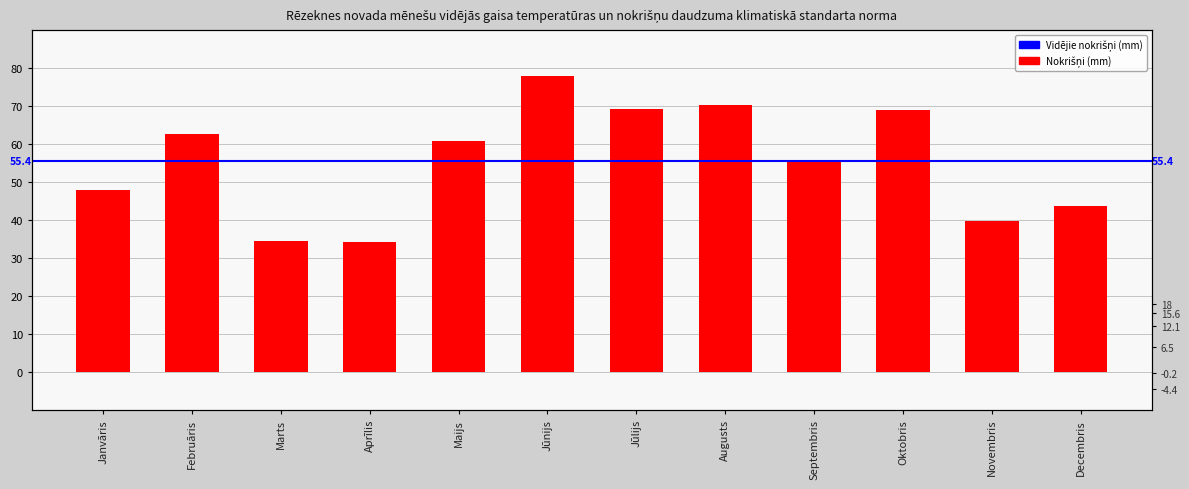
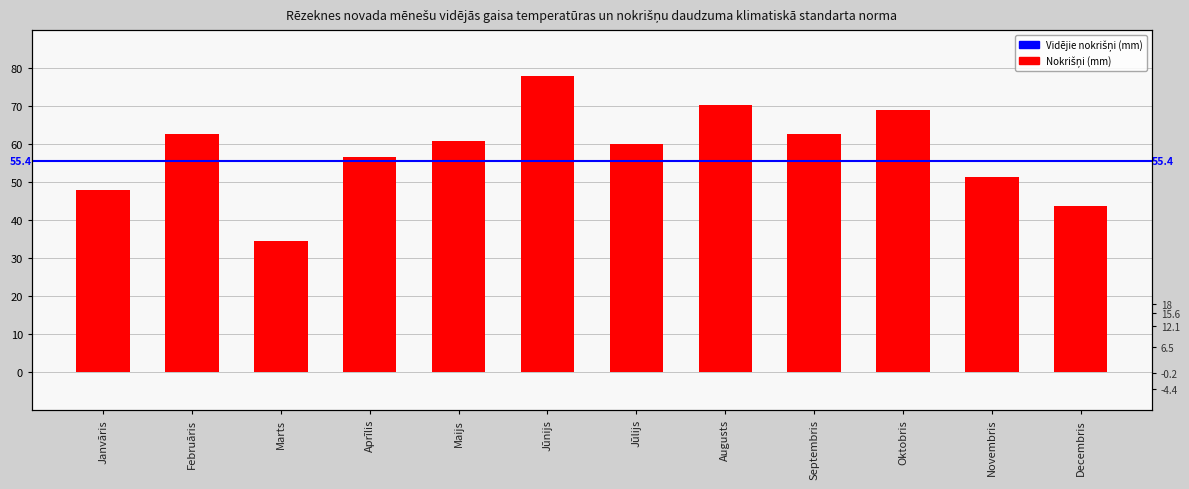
Aprīlis: 34 -> 57
Jūlijs: 69 -> 60
Septembris: 55 -> 63
Novembris: 40 -> 51
